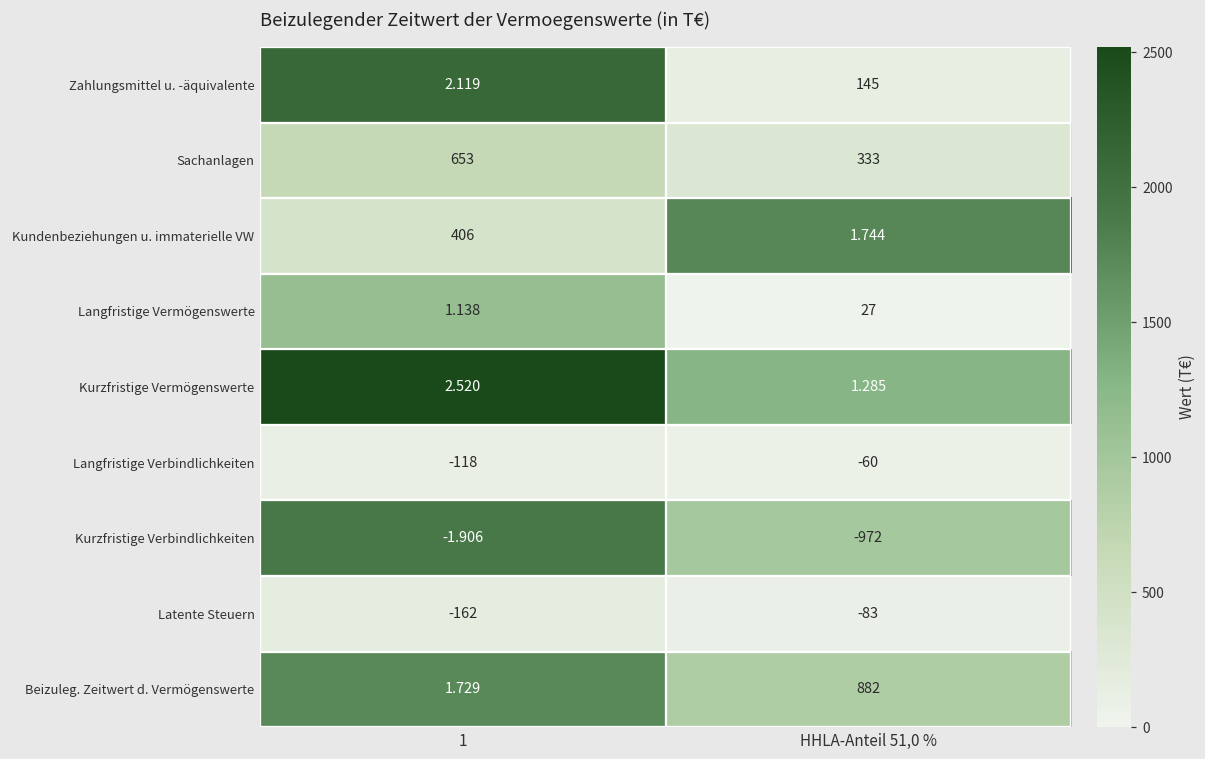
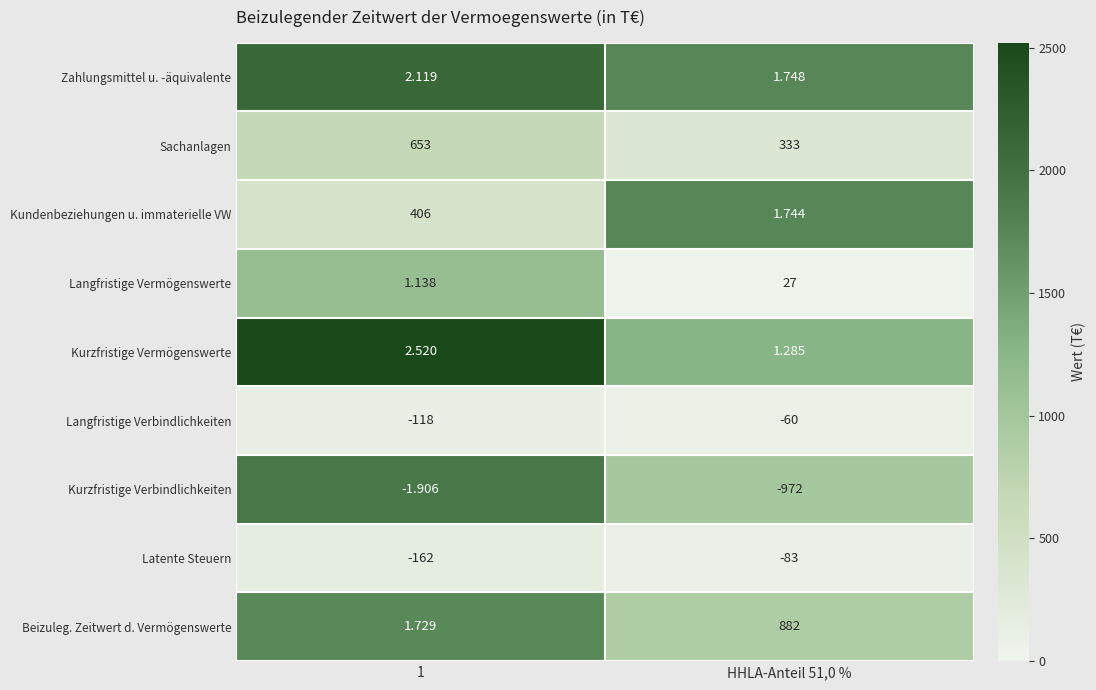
Zahlungsmittel u. -äquivalente, HHLA-Anteil 51,0 %: 145 -> 1.748
